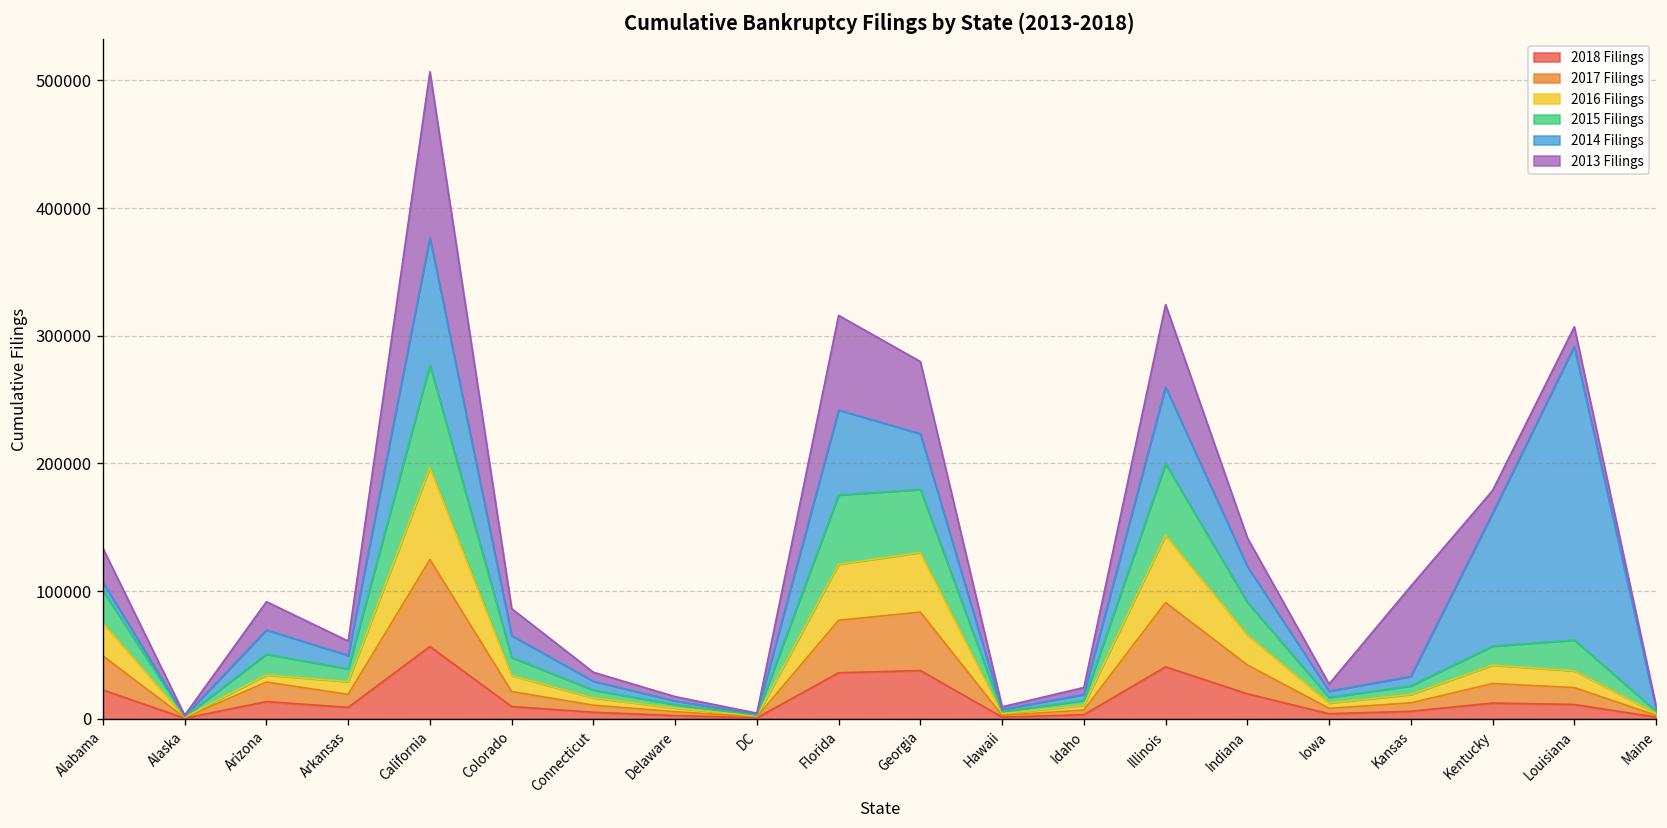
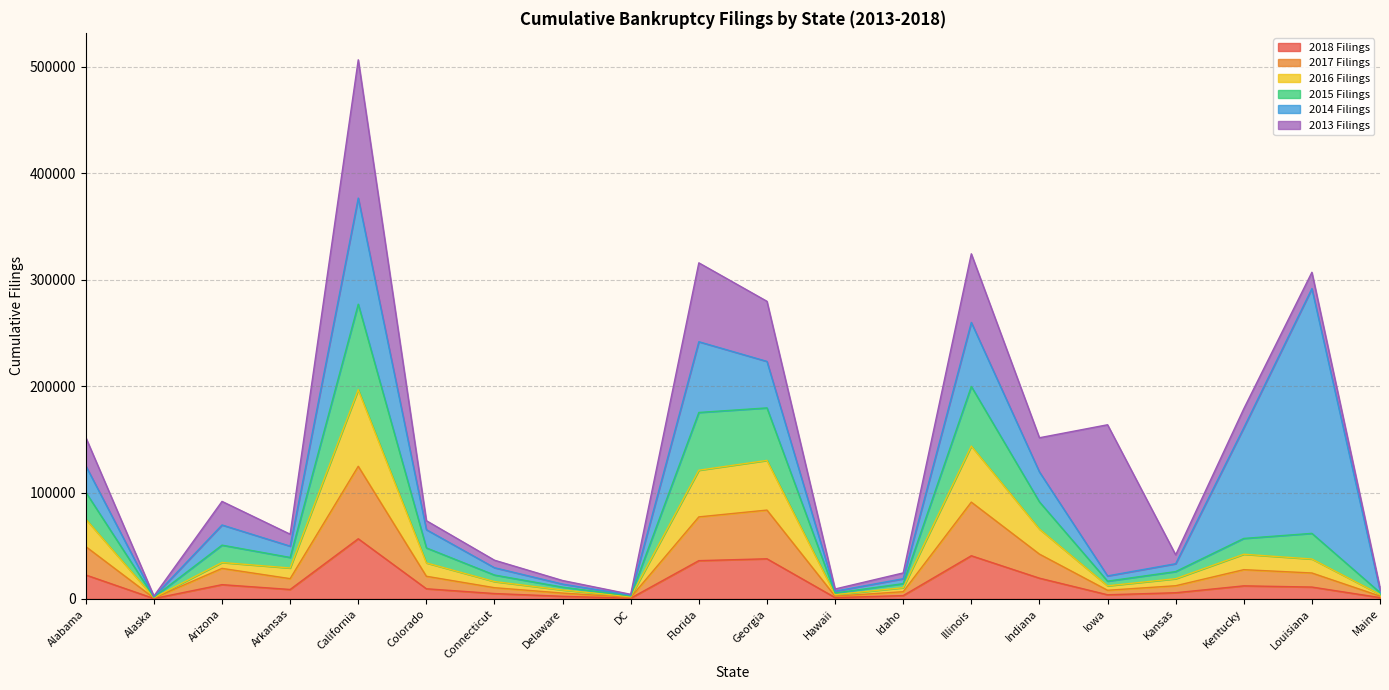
2014 Filings, Alabama: 7000 -> 25000
2013 Filings, Colorado: 21000 -> 8000
2013 Filings, Indiana: 22000 -> 32000
2013 Filings, Iowa: 6000 -> 142000
2013 Filings, Kansas: 71000 -> 8000
